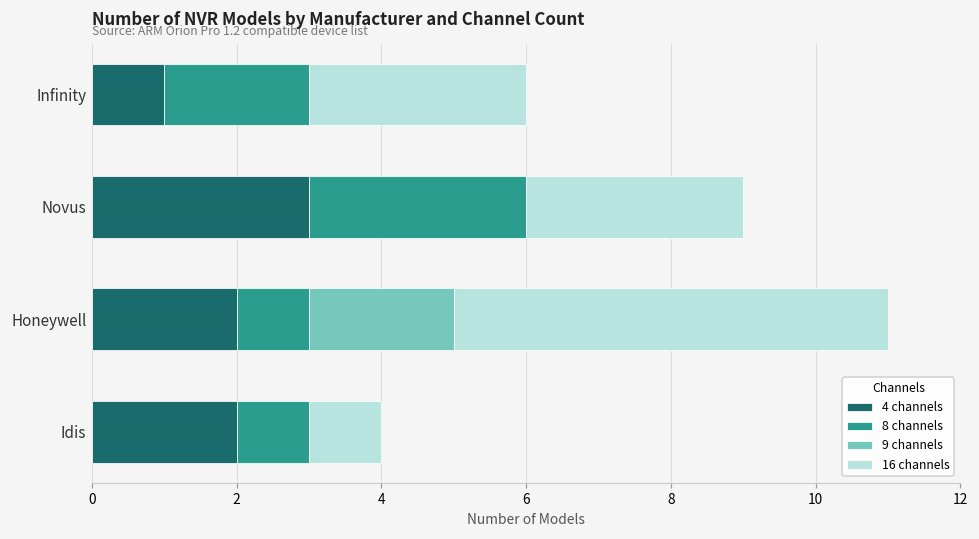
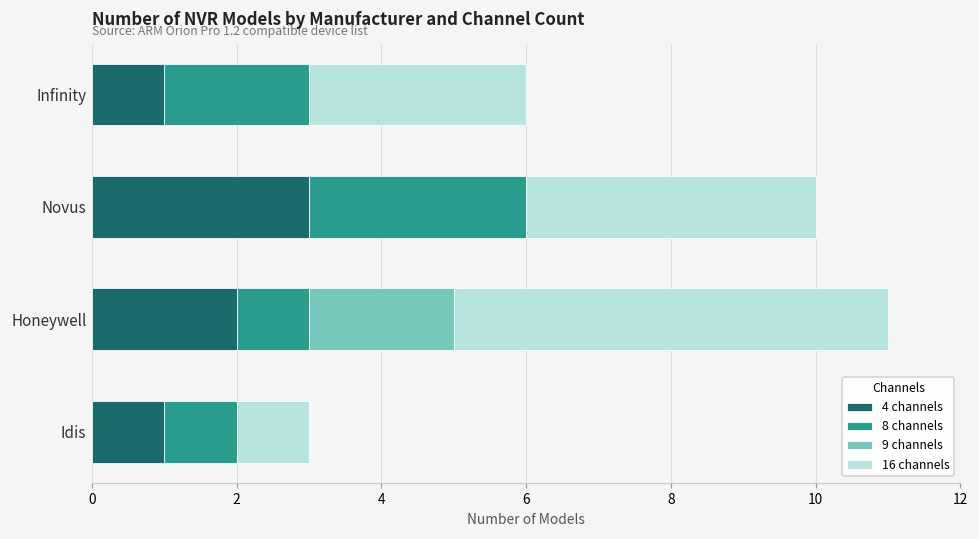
16 channels, Novus: 3 -> 4
4 channels, Idis: 2 -> 1
